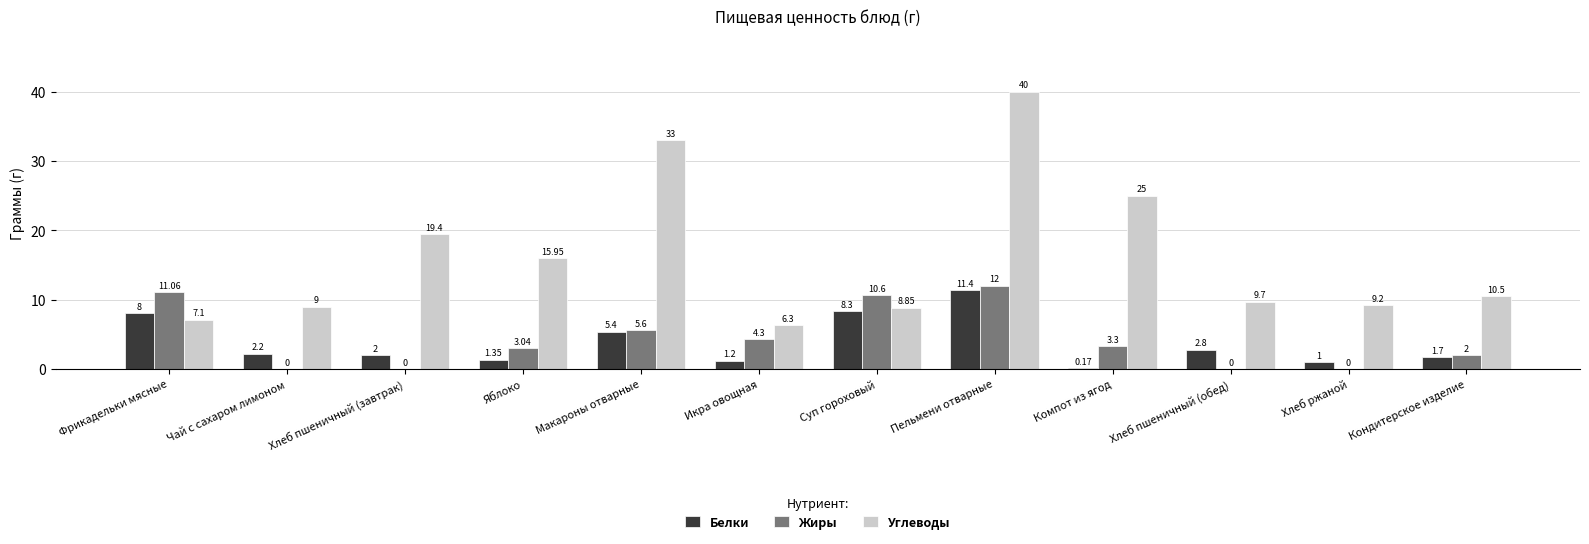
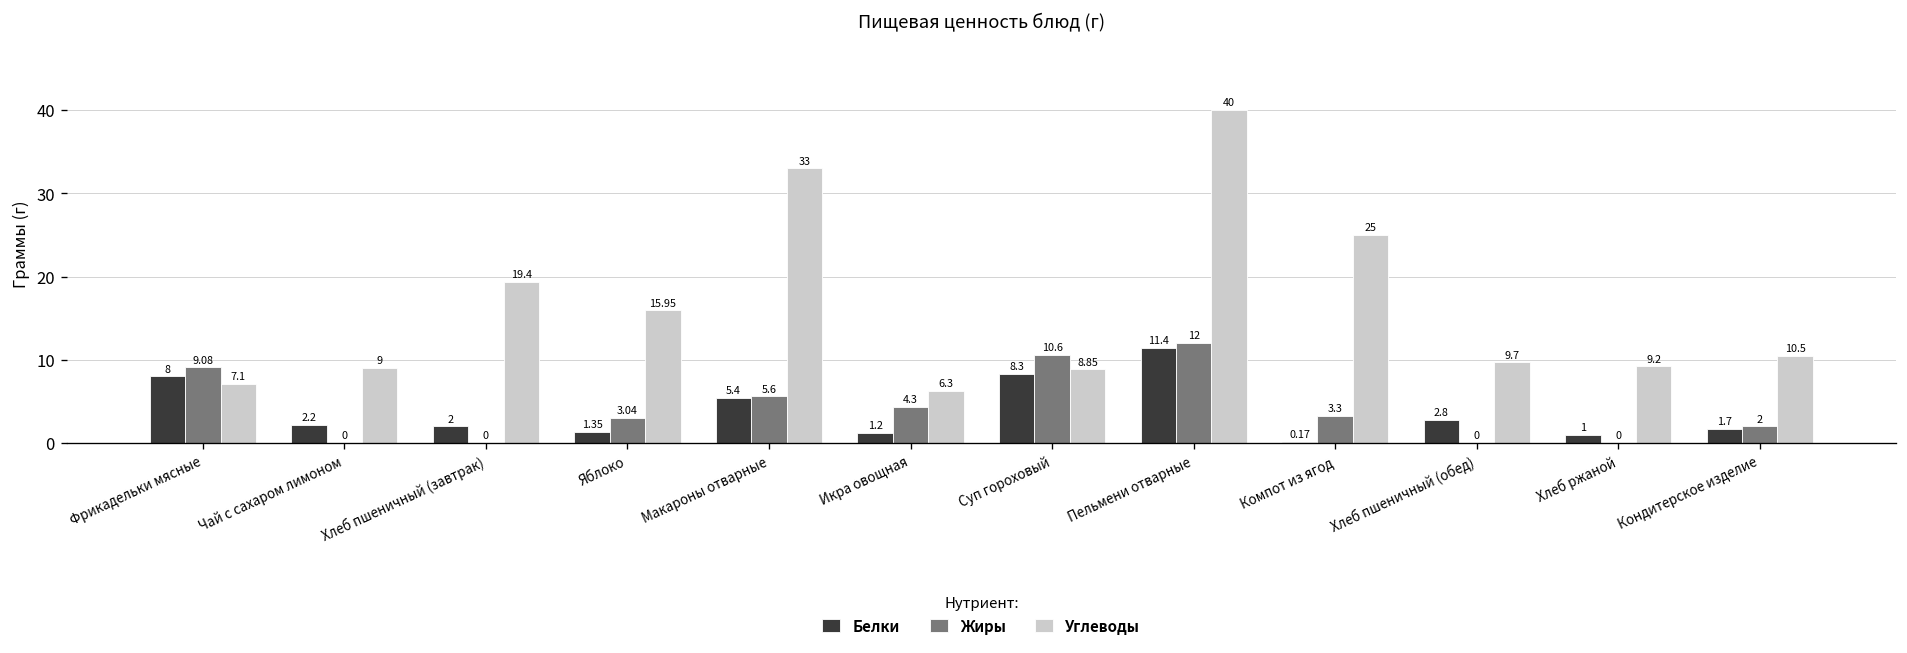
Жиры, Фрикадельки мясные: 11.06 -> 9.08
